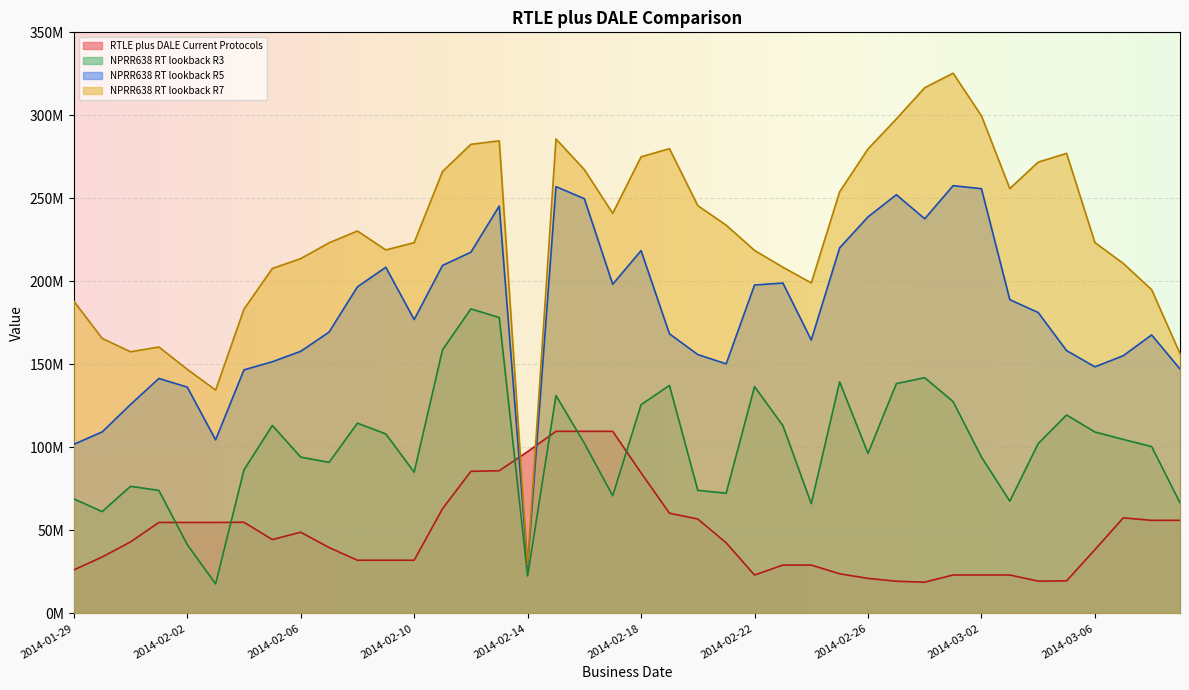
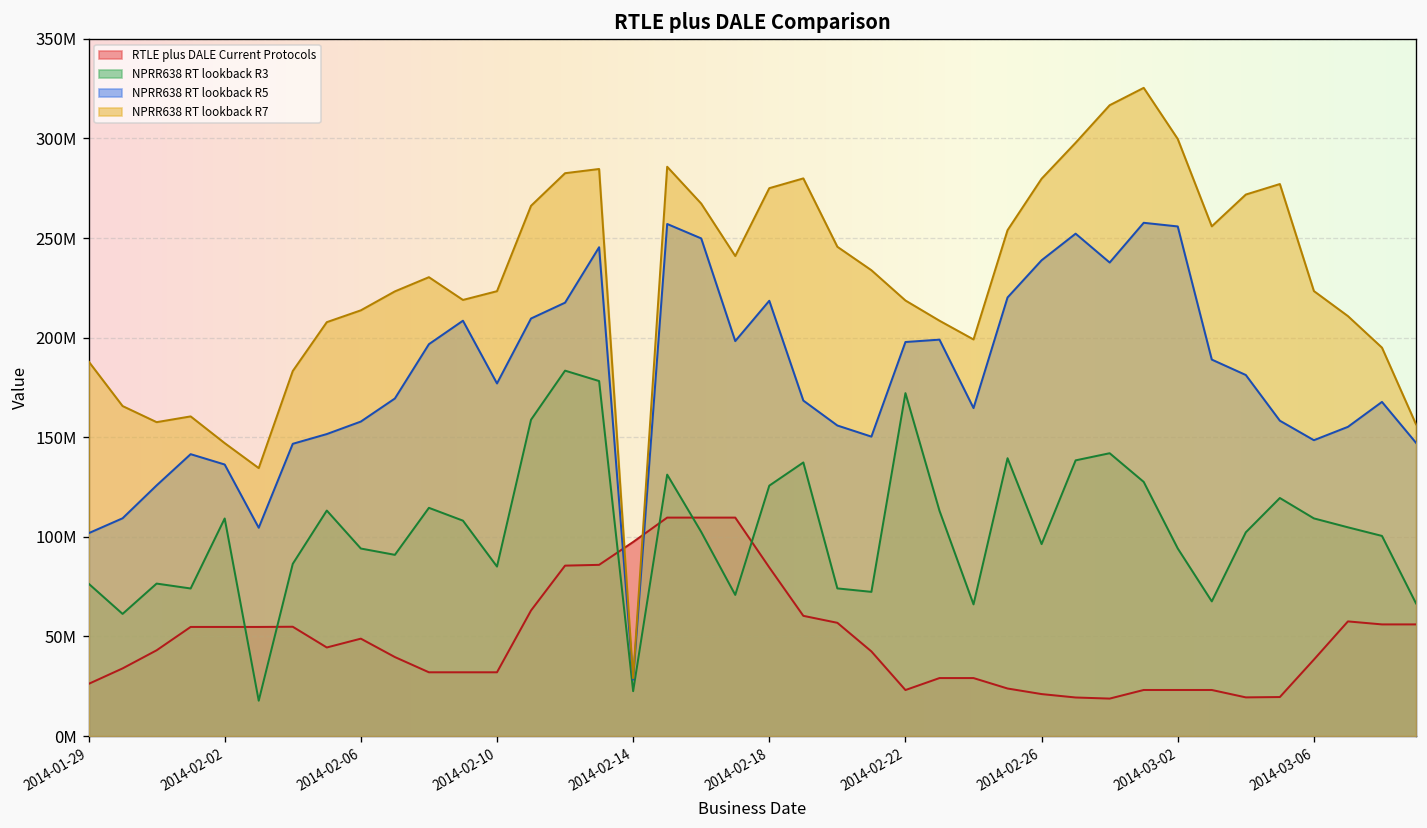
NPRR638 RT lookback R3, 2014-01-29: 69000000 -> 77000000
NPRR638 RT lookback R3, 2014-02-02: 41000000 -> 109000000
NPRR638 RT lookback R3, 2014-02-22: 137000000 -> 172000000
